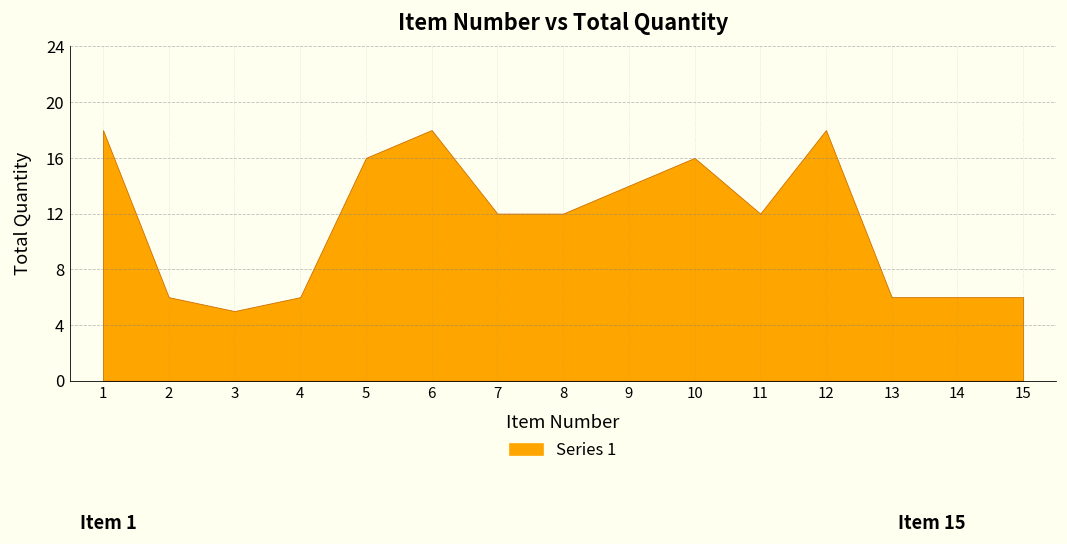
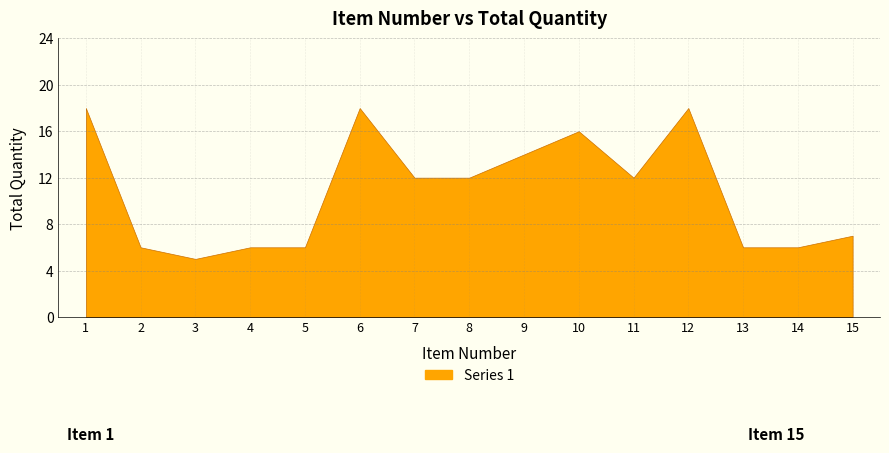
5: 16 -> 6
15: 6 -> 7
